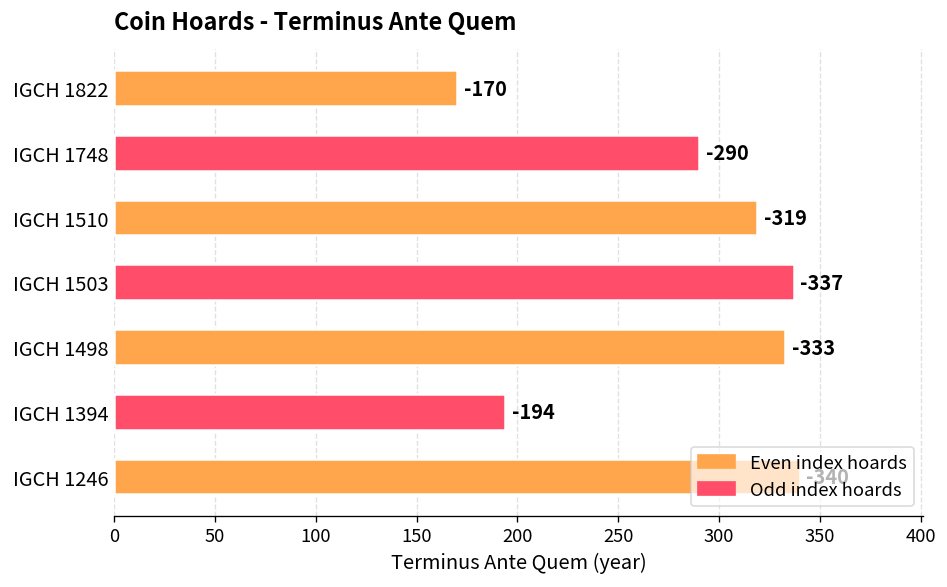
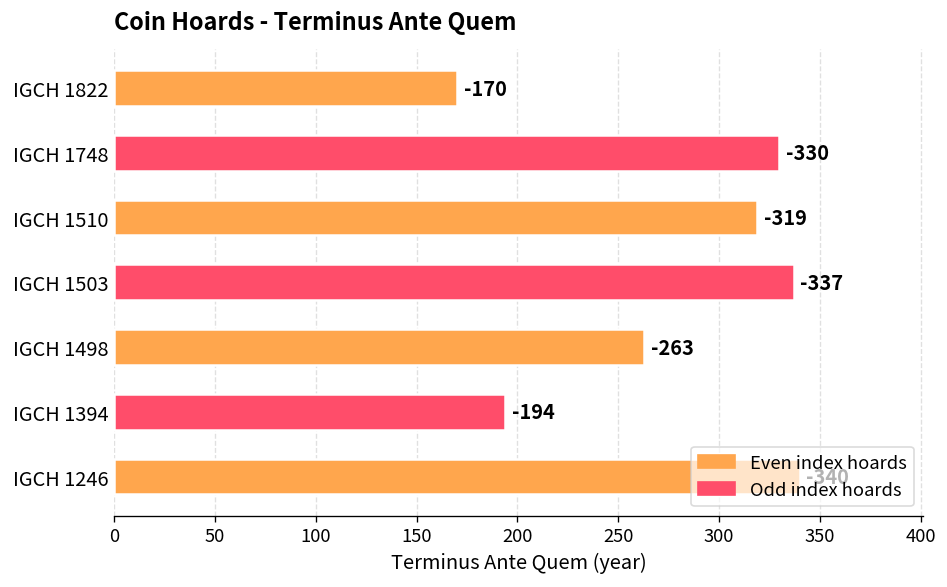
IGCH 1748: -290 -> -330
IGCH 1498: -333 -> -263
